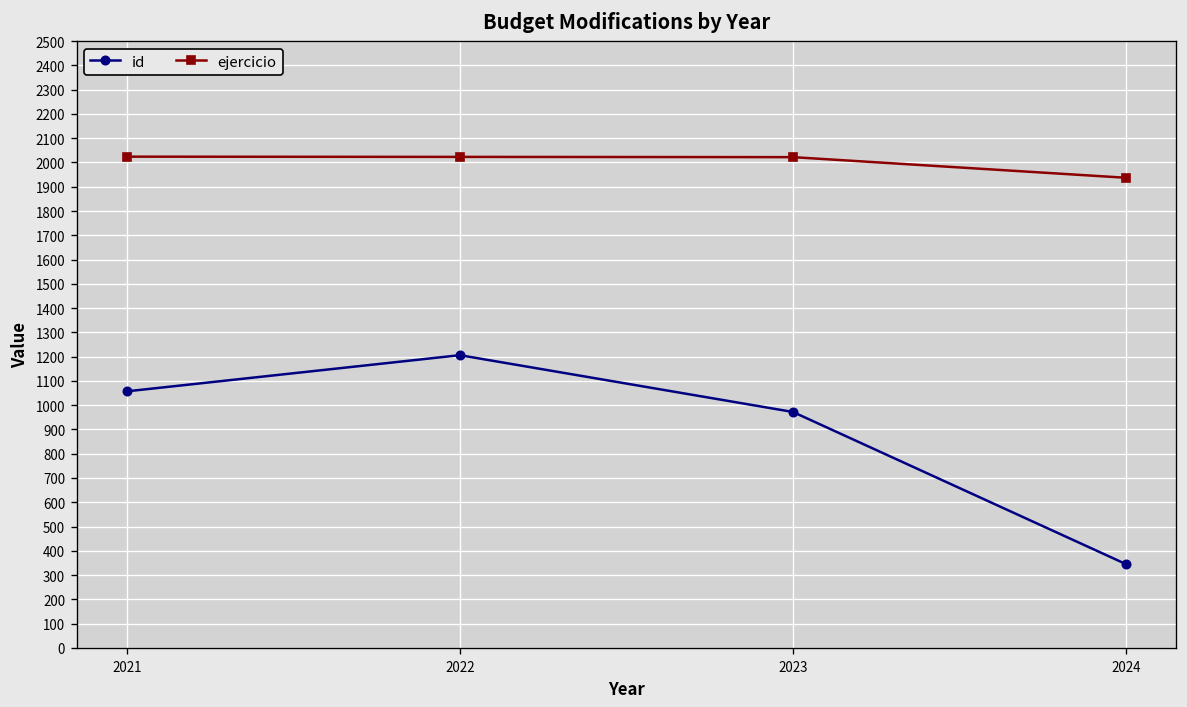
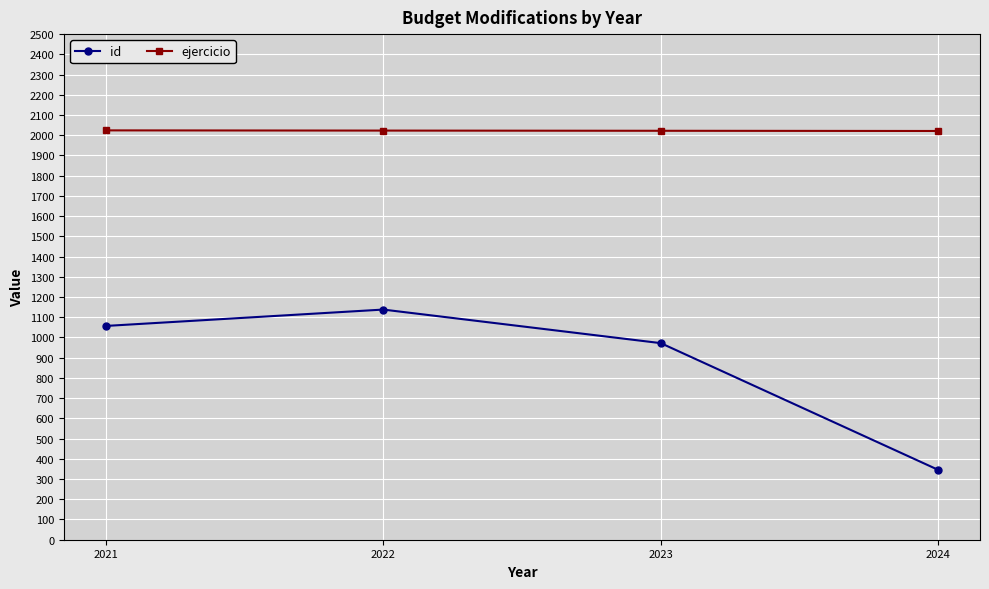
id, 2022: 1210 -> 1140
ejercicio, 2024: 1940 -> 2020
